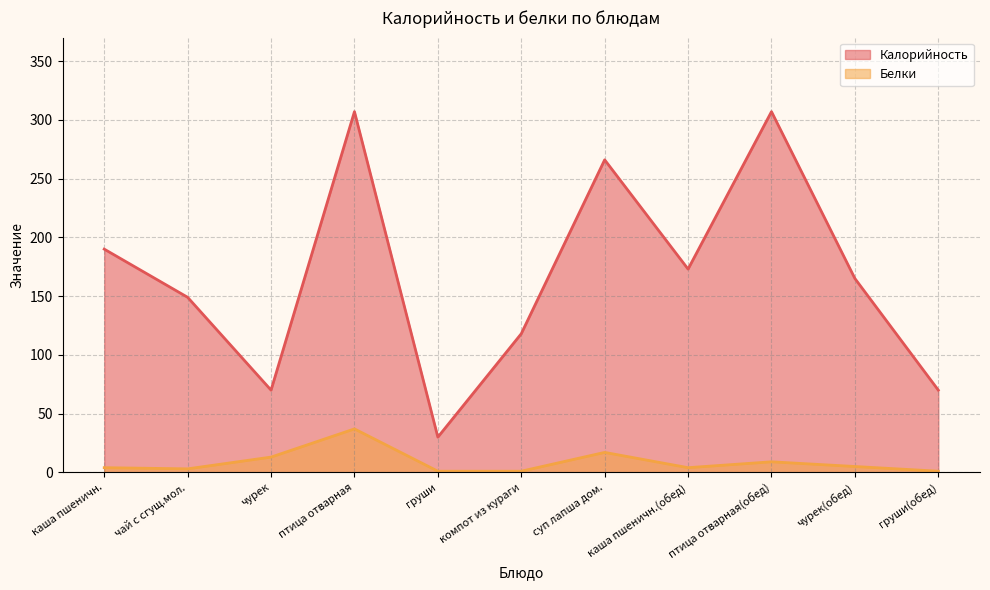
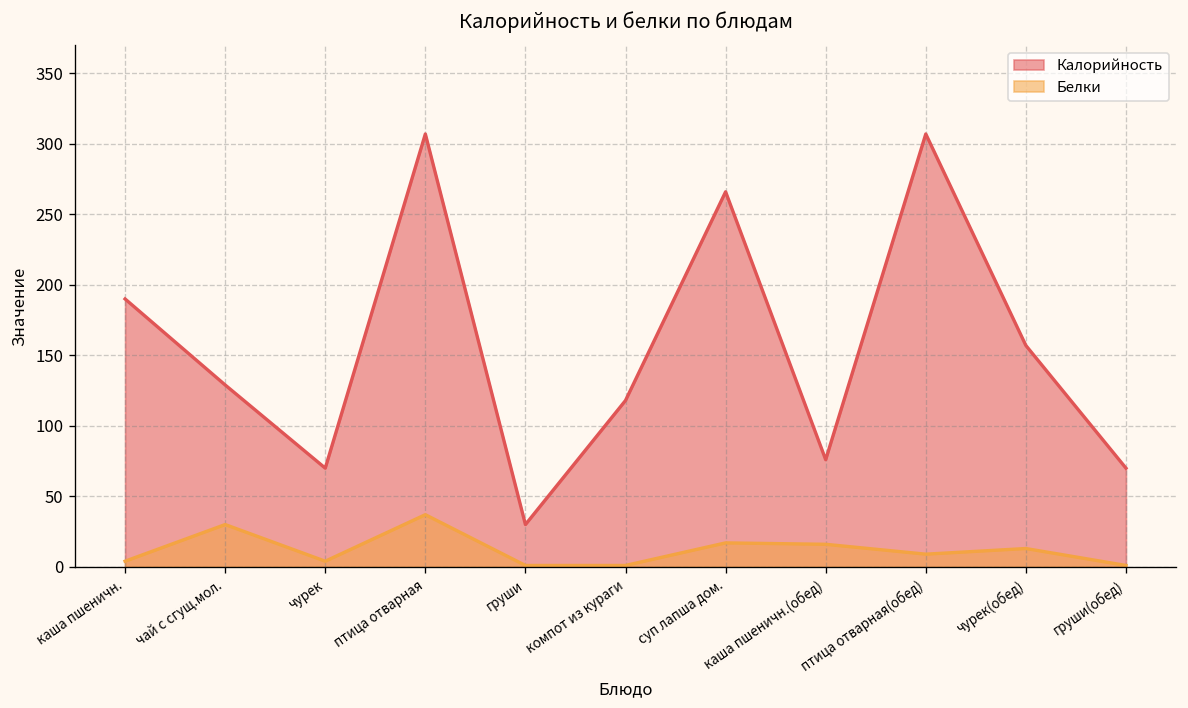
Калорийность, чай с сгущ.мол.: 149 -> 129
Белки, чай с сгущ.мол.: 3 -> 30
Белки, чурек: 13 -> 4
Калорийность, каша пшеничн.(обед): 173 -> 76
Белки, каша пшеничн.(обед): 4 -> 16
Калорийность, чурек(обед): 165 -> 157
Белки, чурек(обед): 5 -> 13
